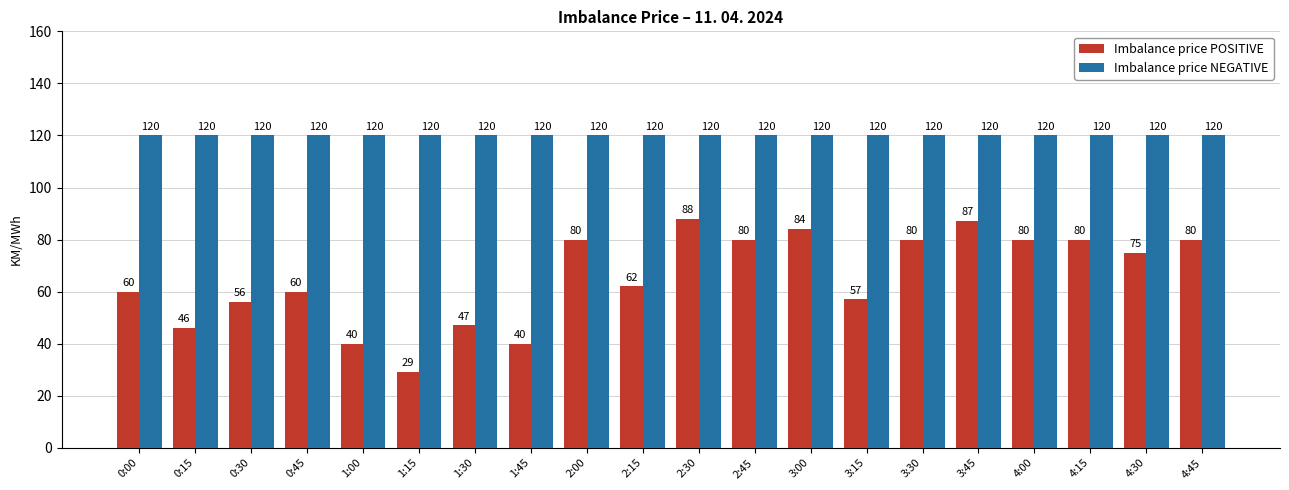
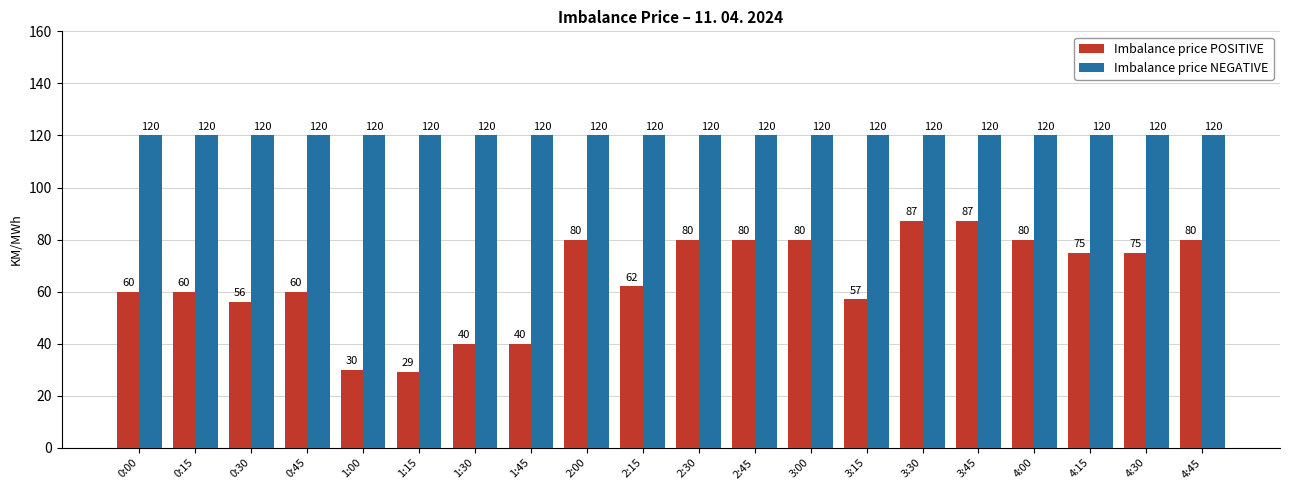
Imbalance price POSITIVE, 0:15: 46 -> 60
Imbalance price POSITIVE, 1:00: 40 -> 30
Imbalance price POSITIVE, 1:30: 47 -> 40
Imbalance price POSITIVE, 2:30: 88 -> 80
Imbalance price POSITIVE, 3:00: 84 -> 80
Imbalance price POSITIVE, 3:30: 80 -> 87
Imbalance price POSITIVE, 4:15: 80 -> 75
